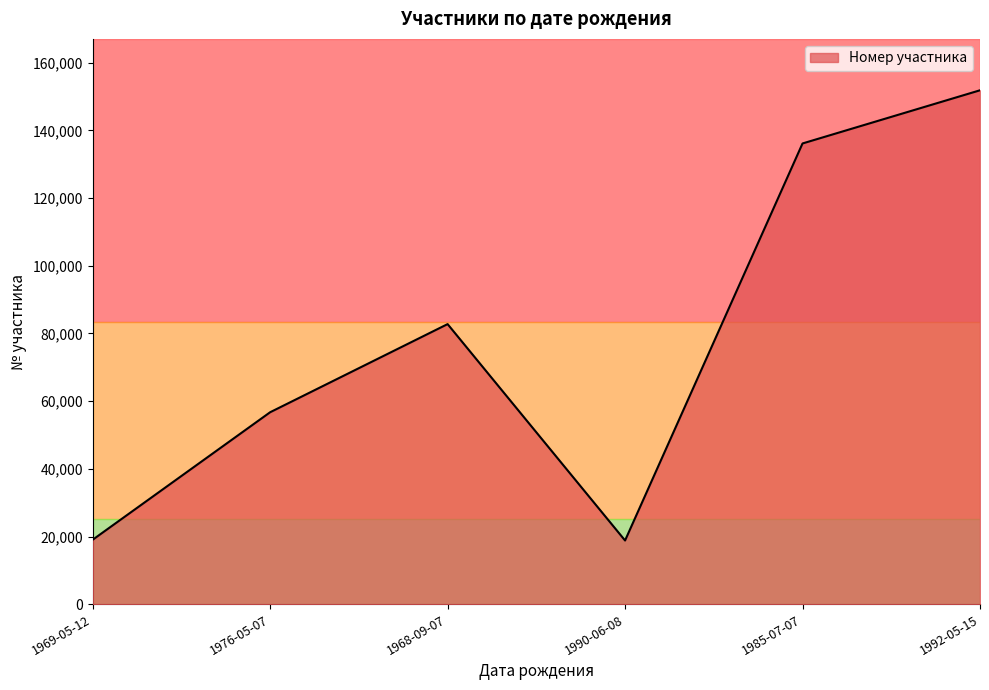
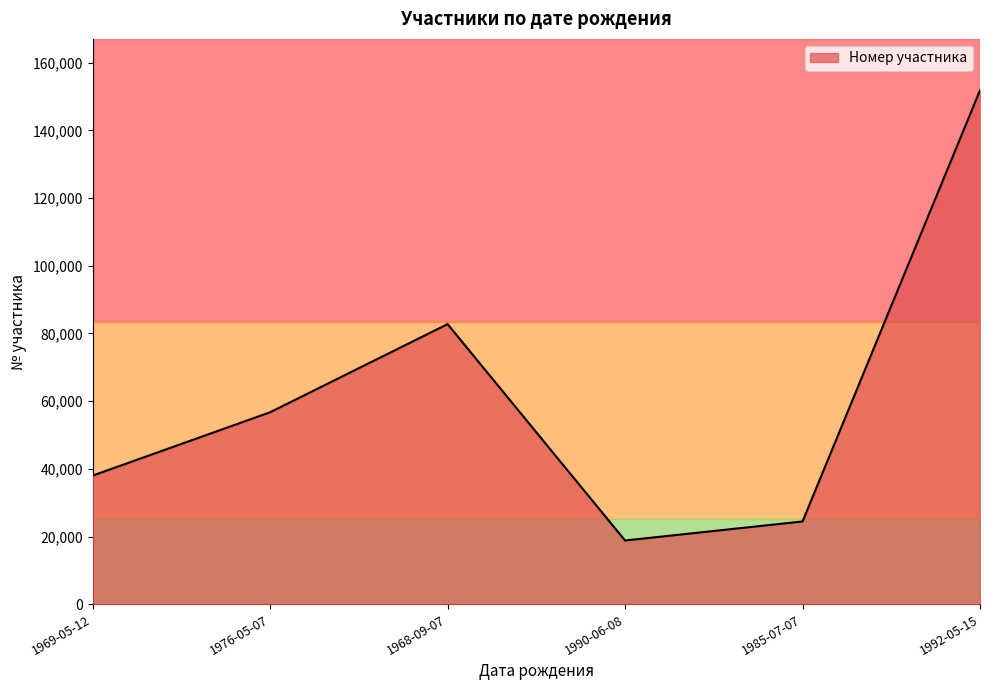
1969-05-12: 19,000 -> 38,000
1985-07-07: 136,000 -> 24,000
